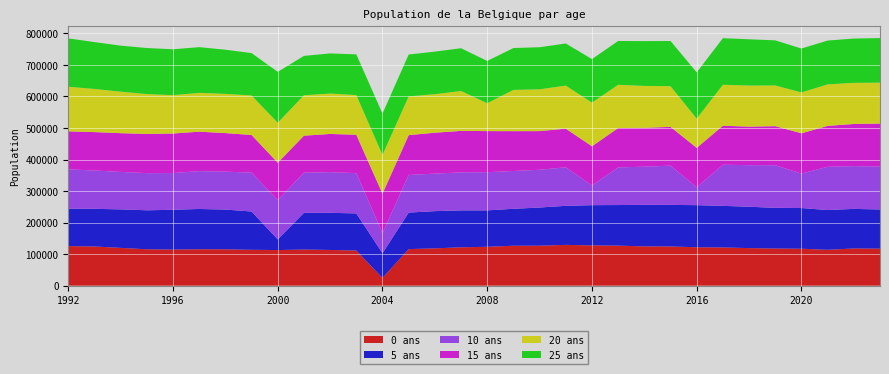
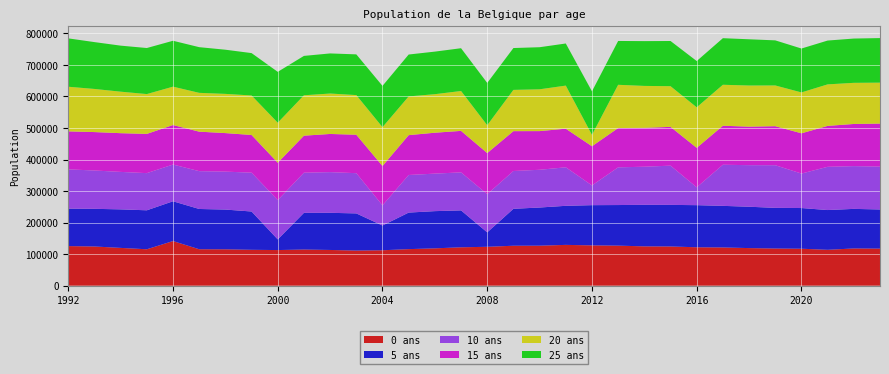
0 ans, 1996: 110000 -> 140000
0 ans, 2004: 20000 -> 110000
5 ans, 2008: 120000 -> 50000
20 ans, 2012: 140000 -> 40000
20 ans, 2016: 90000 -> 130000
